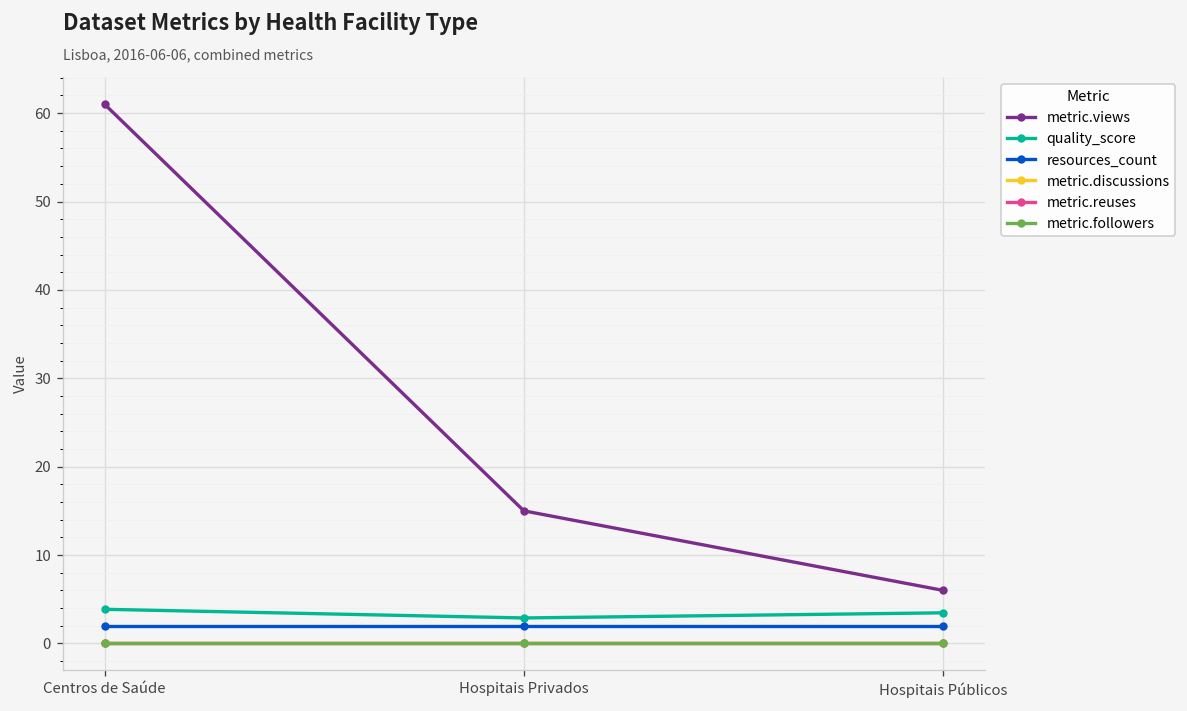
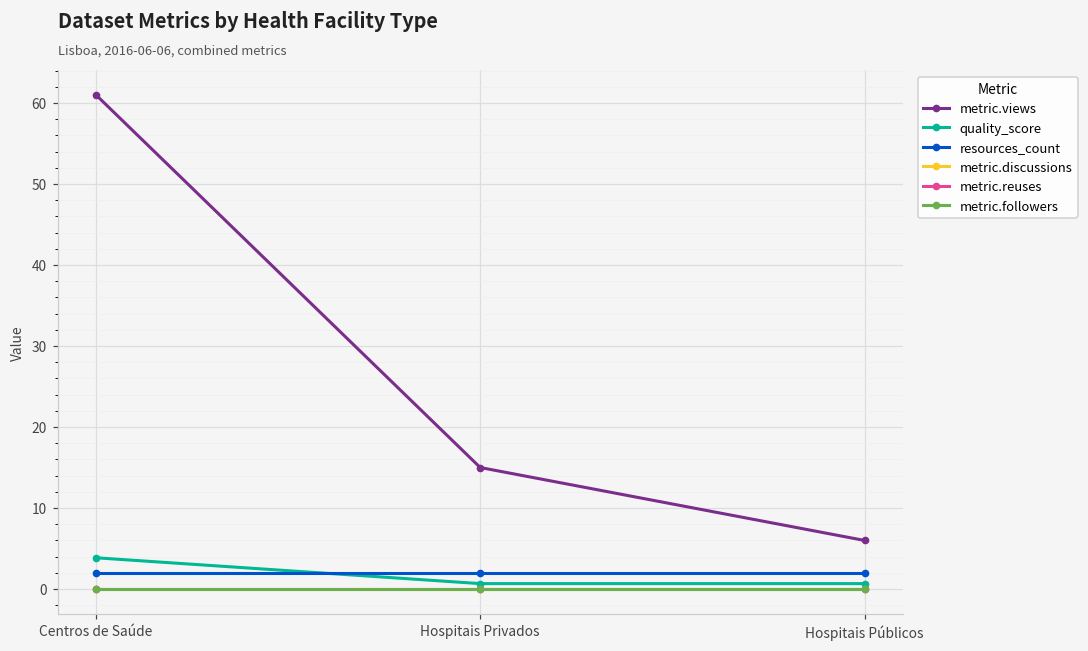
quality_score, Hospitais Privados: 3 -> 1
quality_score, Hospitais Públicos: 3 -> 1
